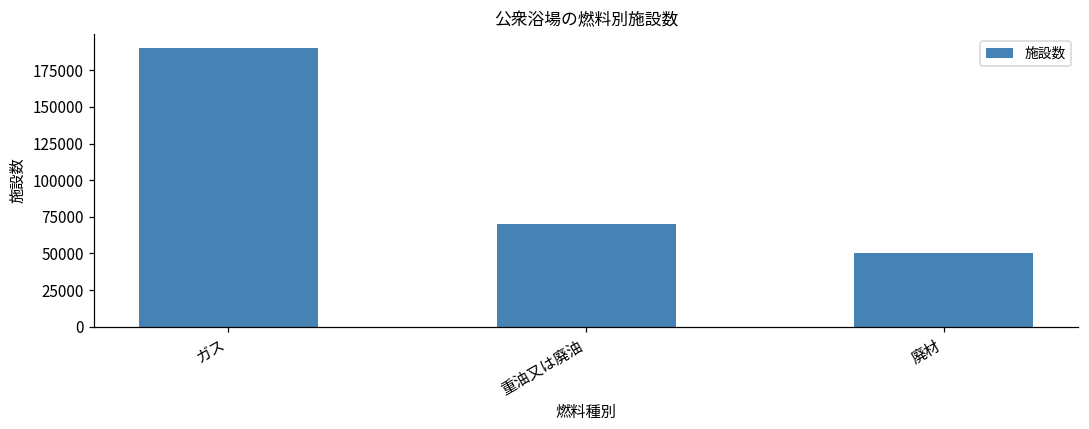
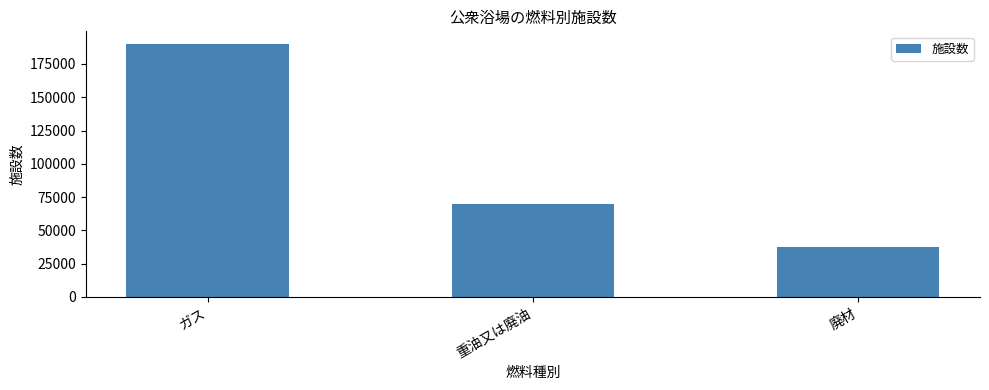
廃材: 50000 -> 38000
